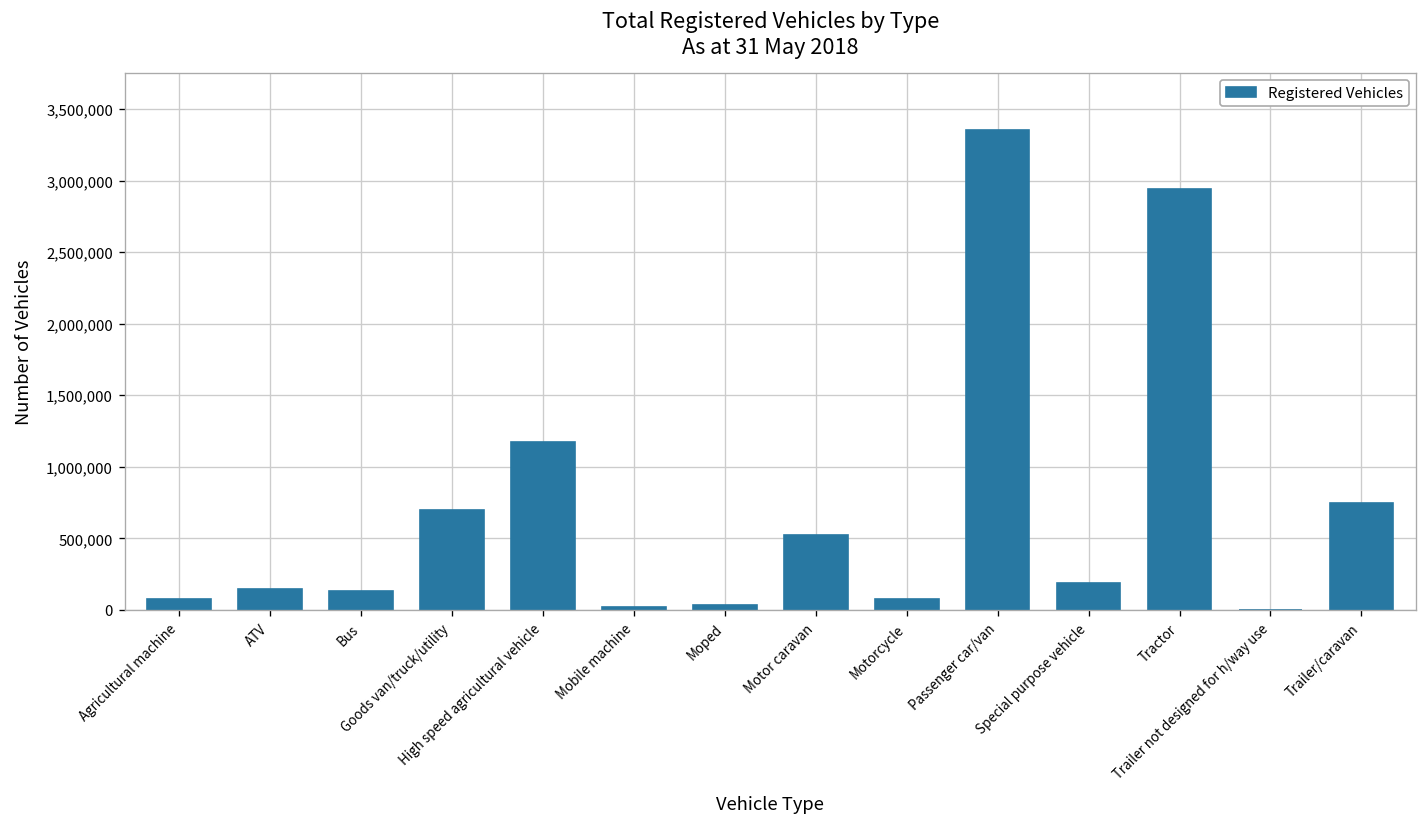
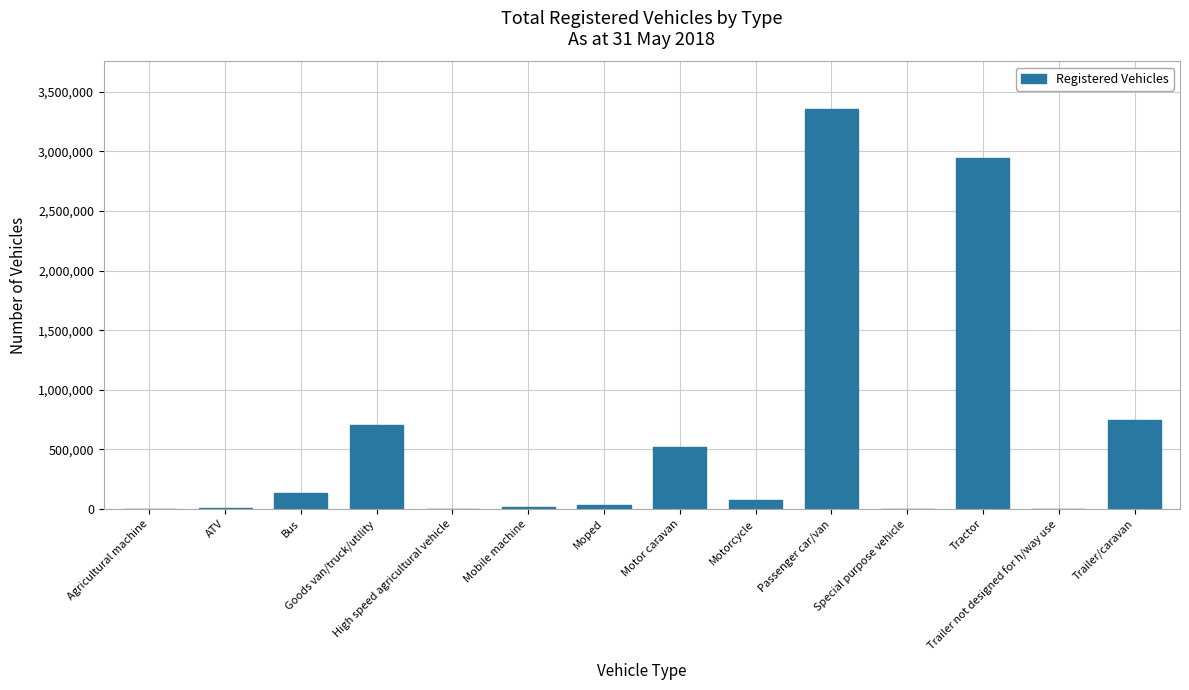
Agricultural machine: 70,000 -> 0
ATV: 150,000 -> 10,000
High speed agricultural vehicle: 1,180,000 -> 0
Special purpose vehicle: 190,000 -> 0
